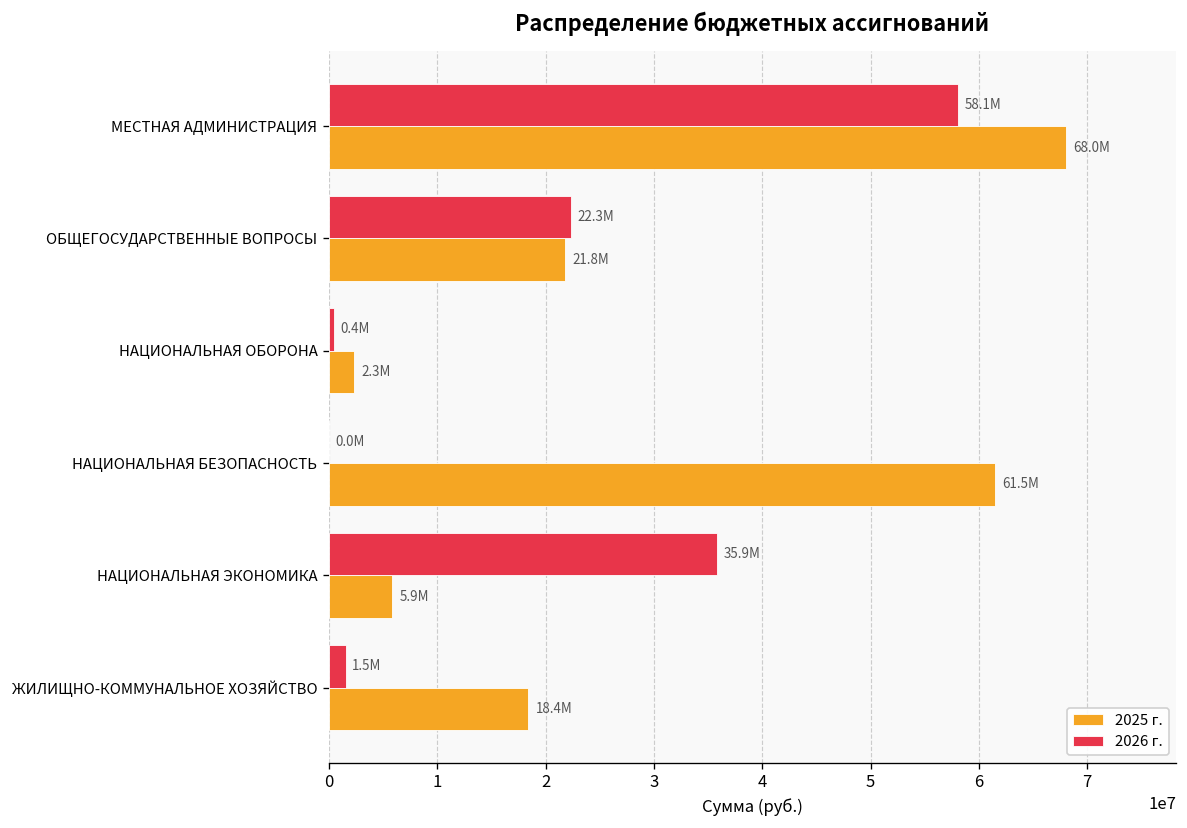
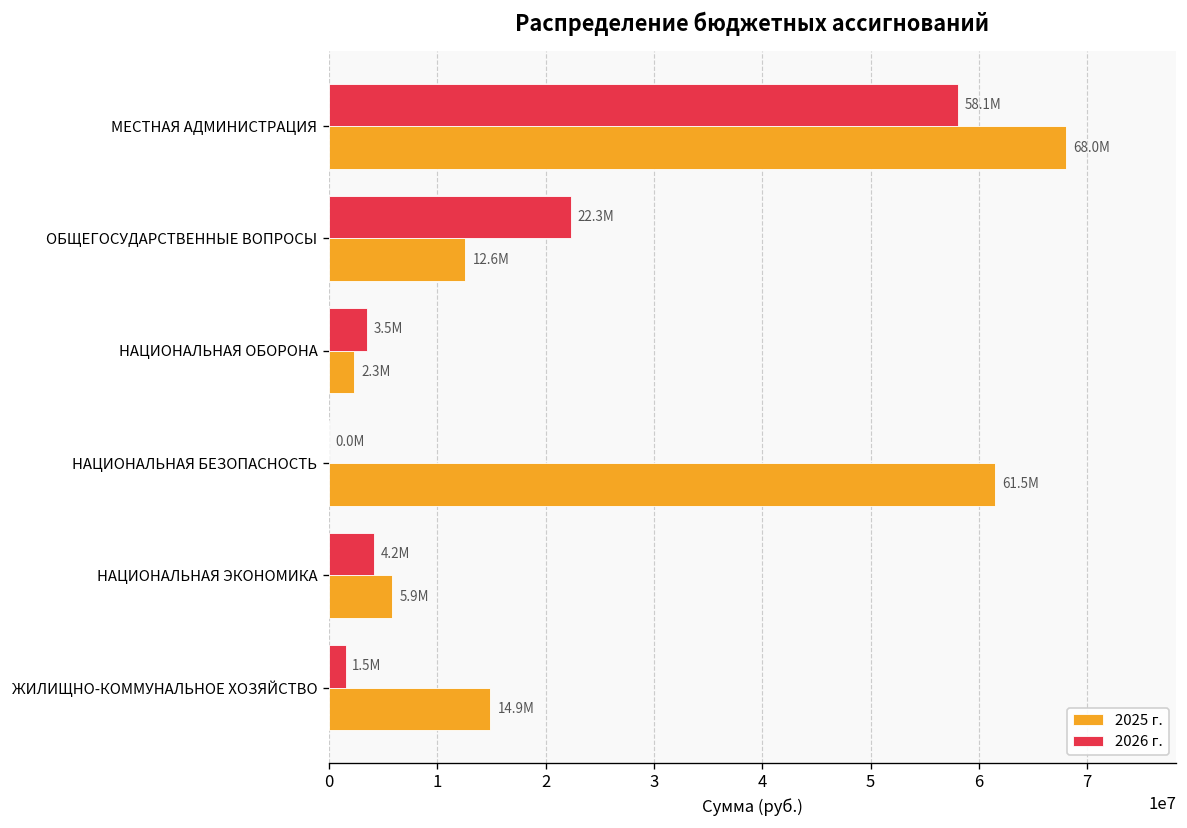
2025 г., ОБЩЕГОСУДАРСТВЕННЫЕ ВОПРОСЫ: 21.8M -> 12.6M
2026 г., НАЦИОНАЛЬНАЯ ОБОРОНА: 0.4M -> 3.5M
2026 г., НАЦИОНАЛЬНАЯ ЭКОНОМИКА: 35.9M -> 4.2M
2025 г., ЖИЛИЩНО-КОММУНАЛЬНОЕ ХОЗЯЙСТВО: 18.4M -> 14.9M
